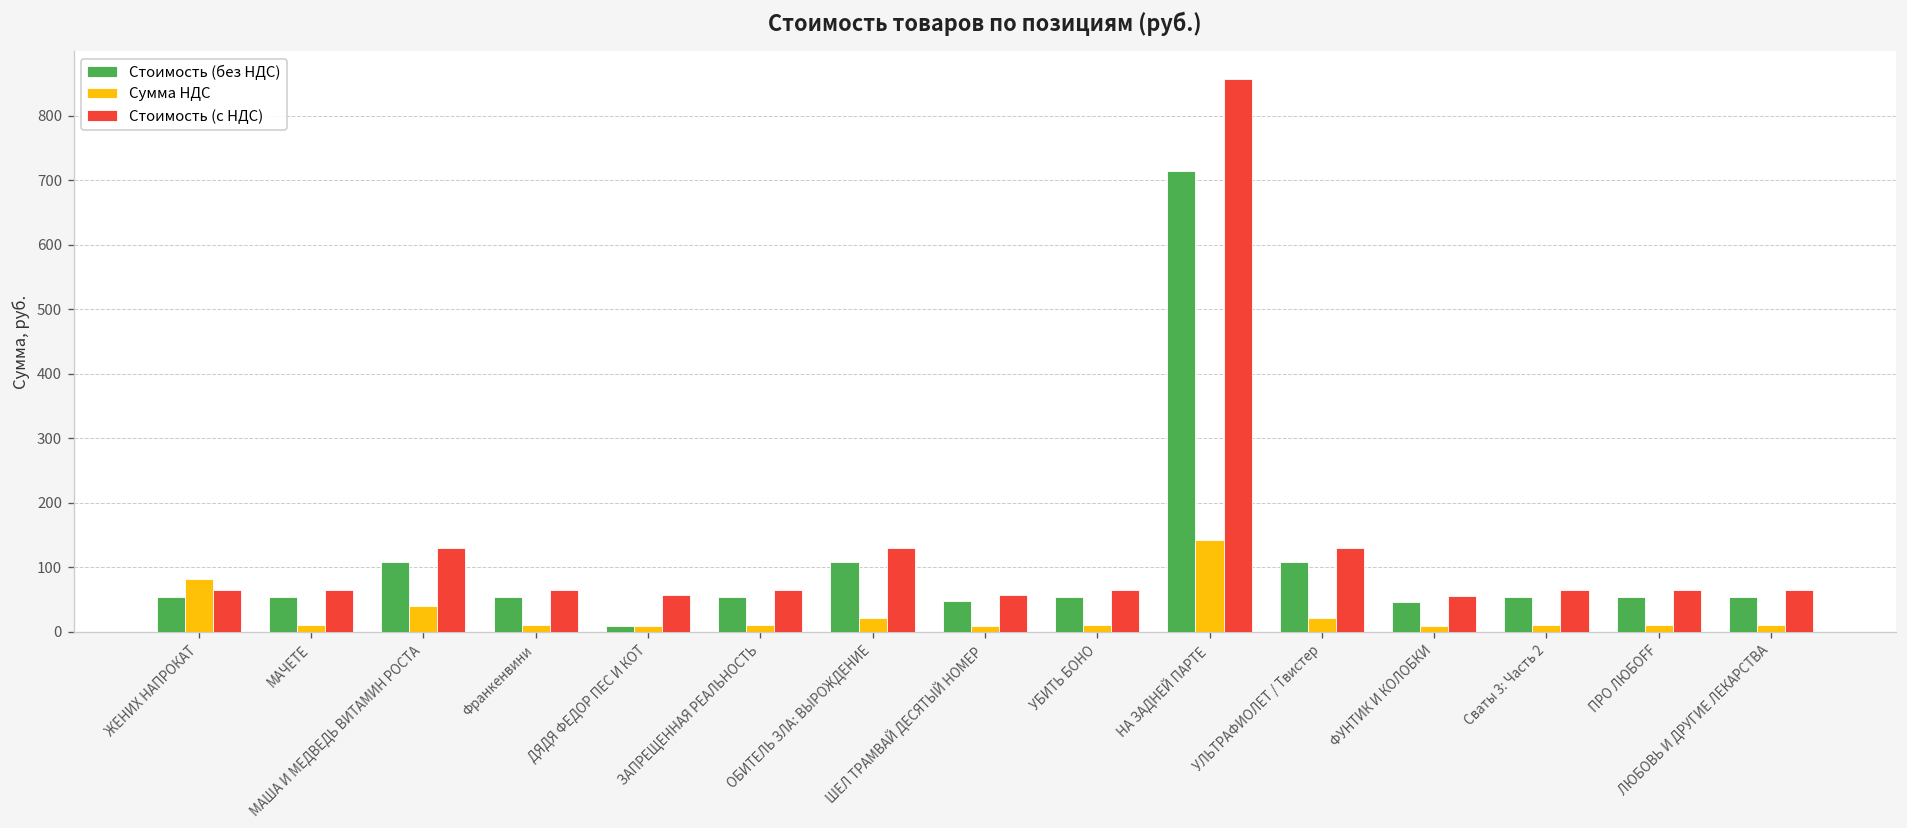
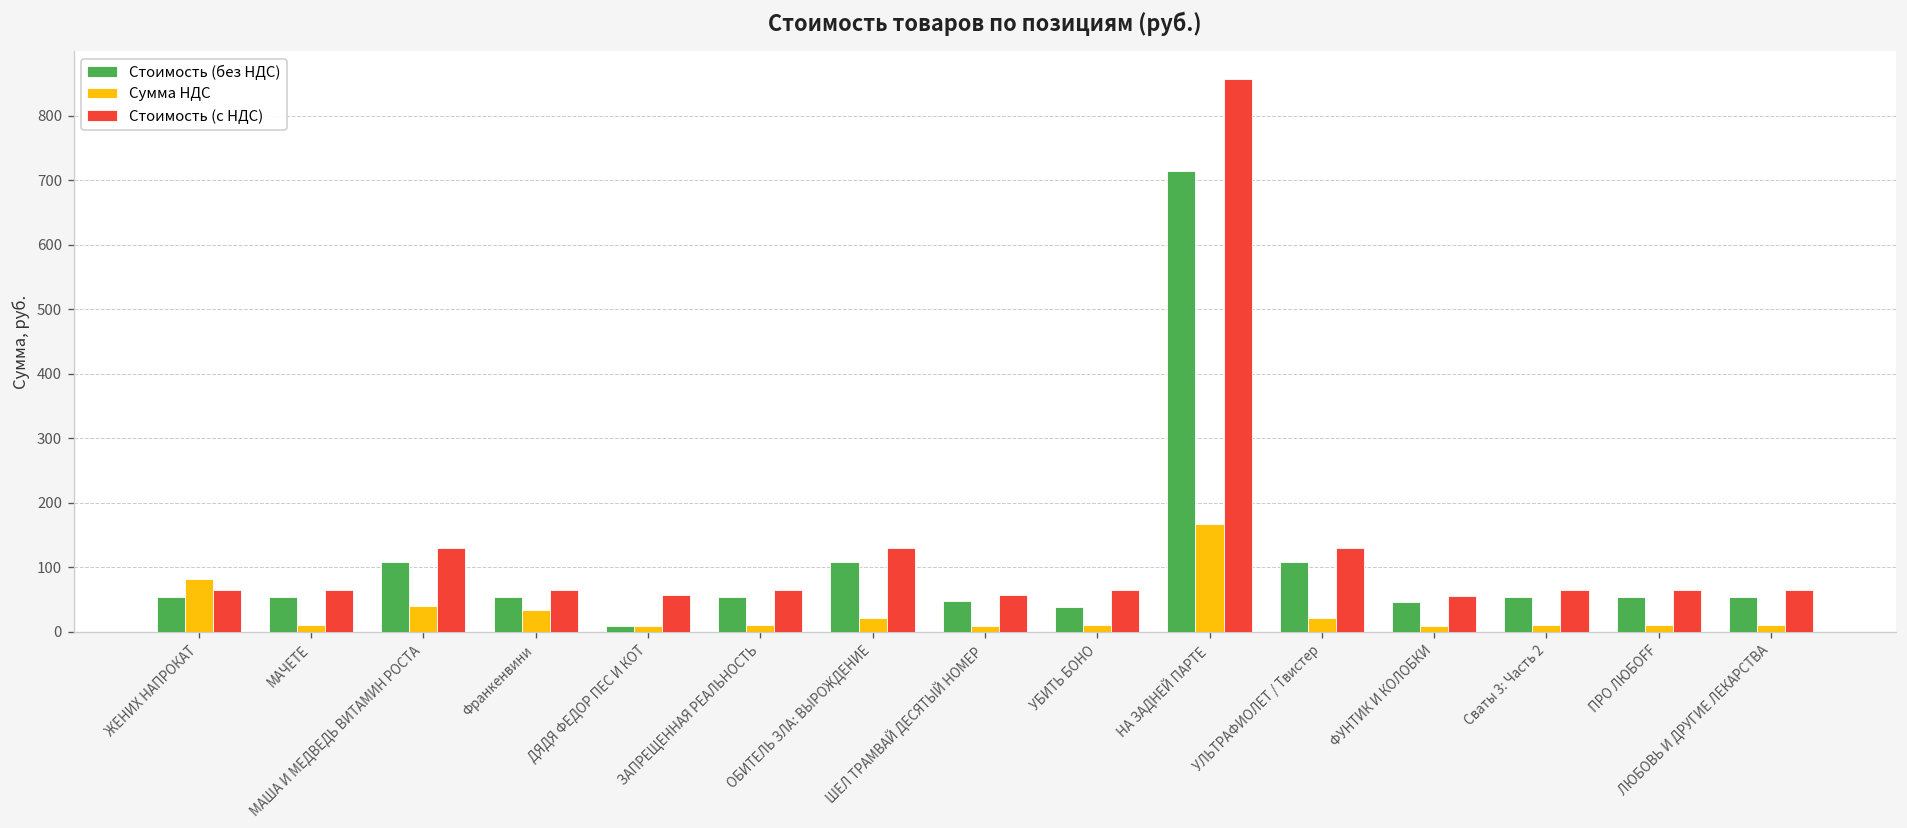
Сумма НДС, Франкенвини: 10 -> 30
Стоимость (без НДС), УБИТЬ БОНО: 50 -> 40
Сумма НДС, НА ЗАДНЕЙ ПАРТЕ: 140 -> 170
